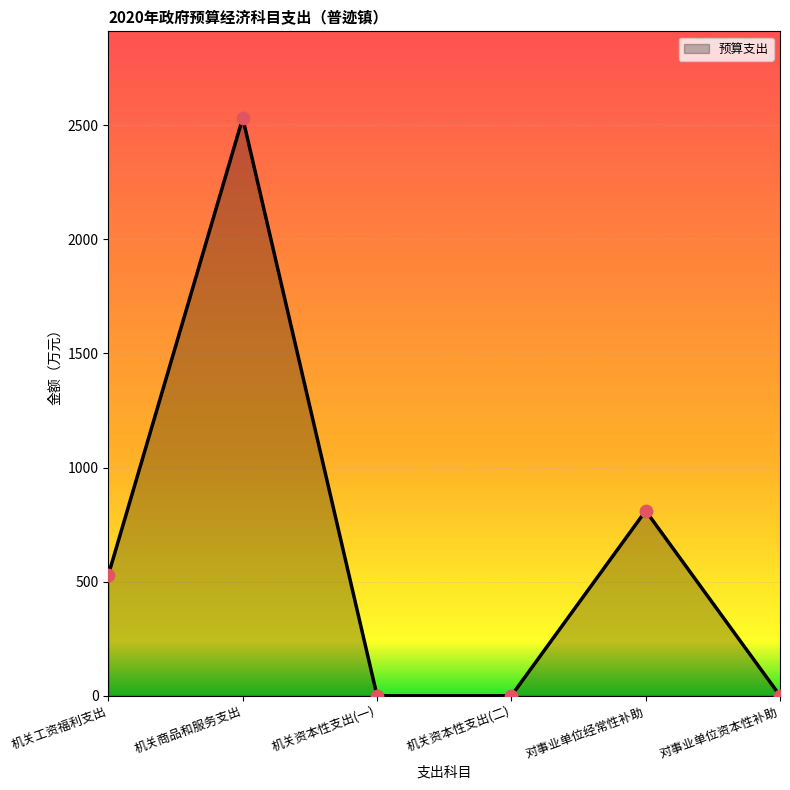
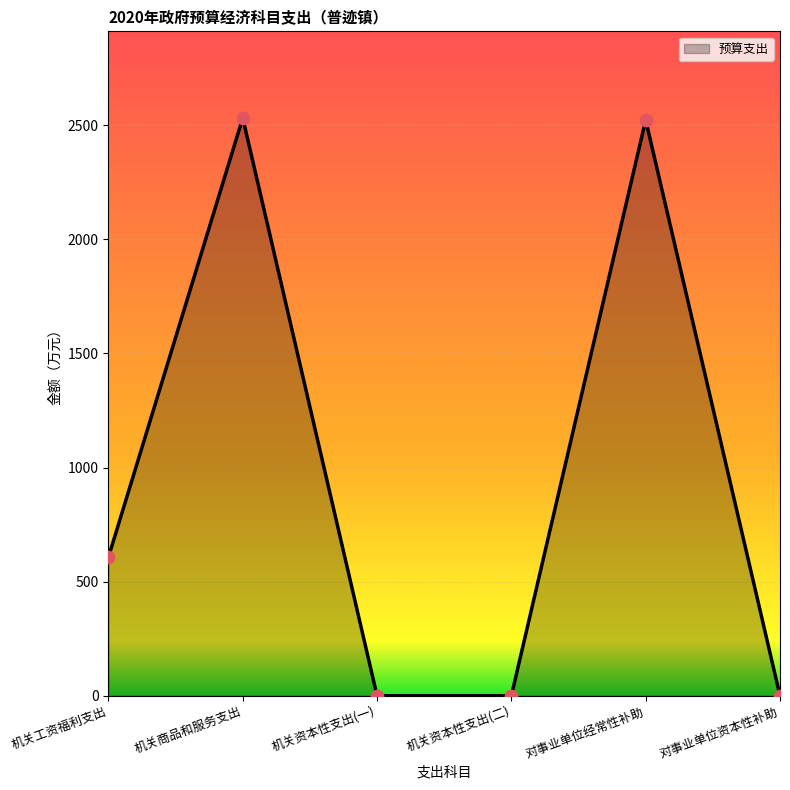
机关工资福利支出: 530 -> 610
对事业单位经常性补助: 810 -> 2520
